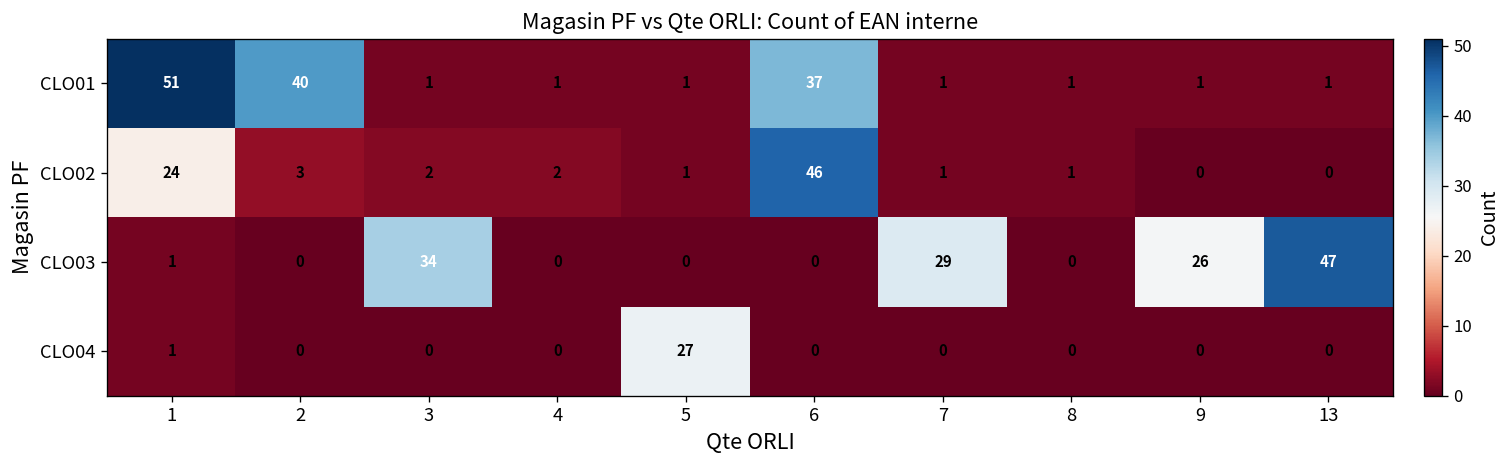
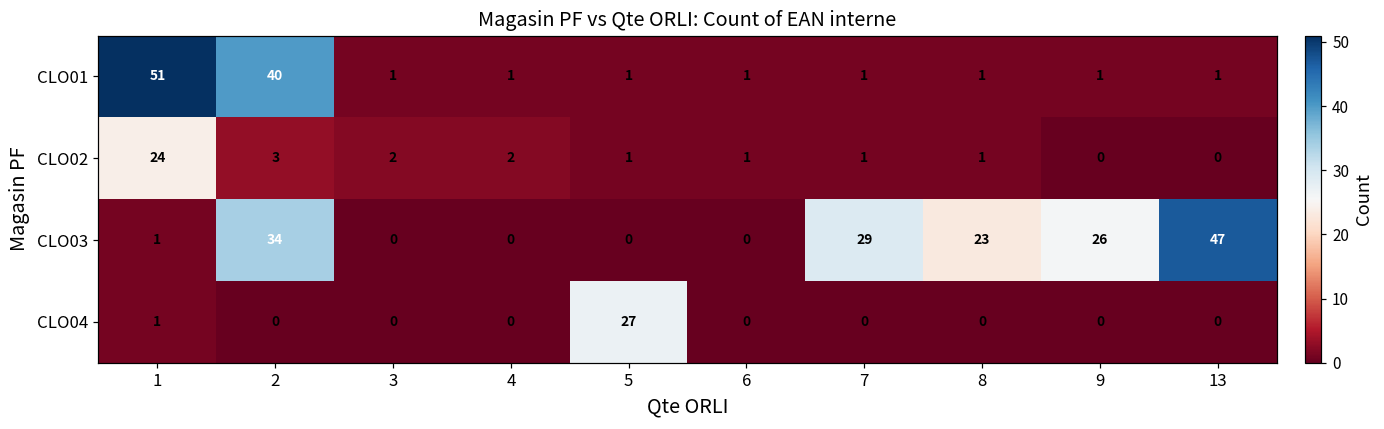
CLO01, 6: 37 -> 1
CLO02, 6: 46 -> 1
CLO03, 2: 0 -> 34
CLO03, 3: 34 -> 0
CLO03, 8: 0 -> 23
